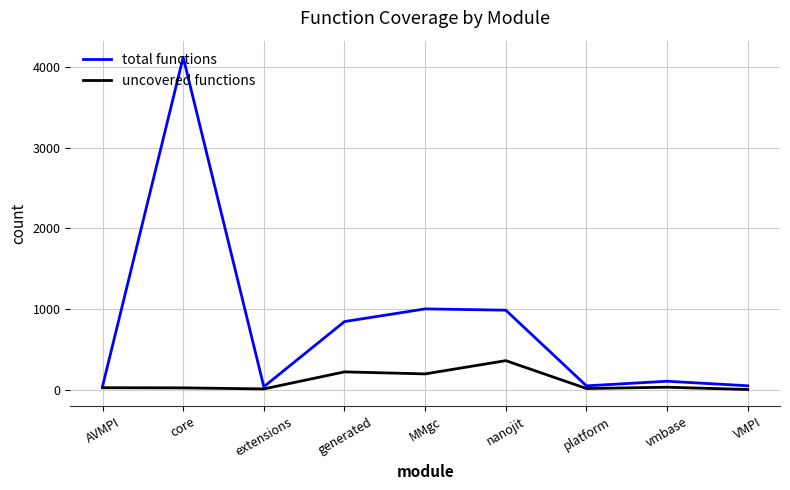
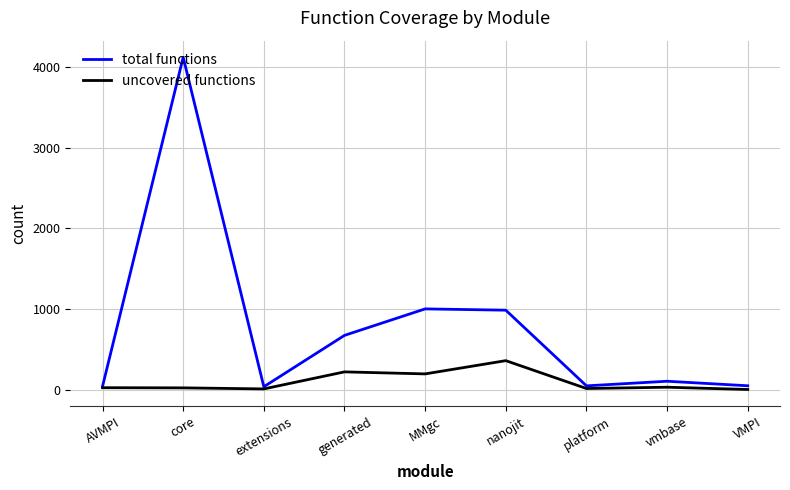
total functions, generated: 800 -> 700
